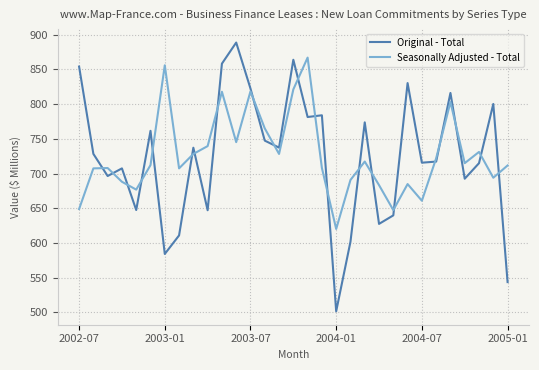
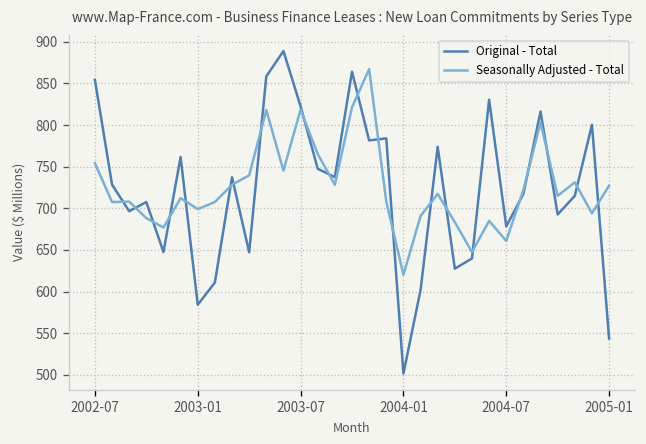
Seasonally Adjusted - Total, 2002-07: 650 -> 750
Seasonally Adjusted - Total, 2003-01: 860 -> 700
Original - Total, 2004-07: 720 -> 680
Seasonally Adjusted - Total, 2005-01: 710 -> 730
